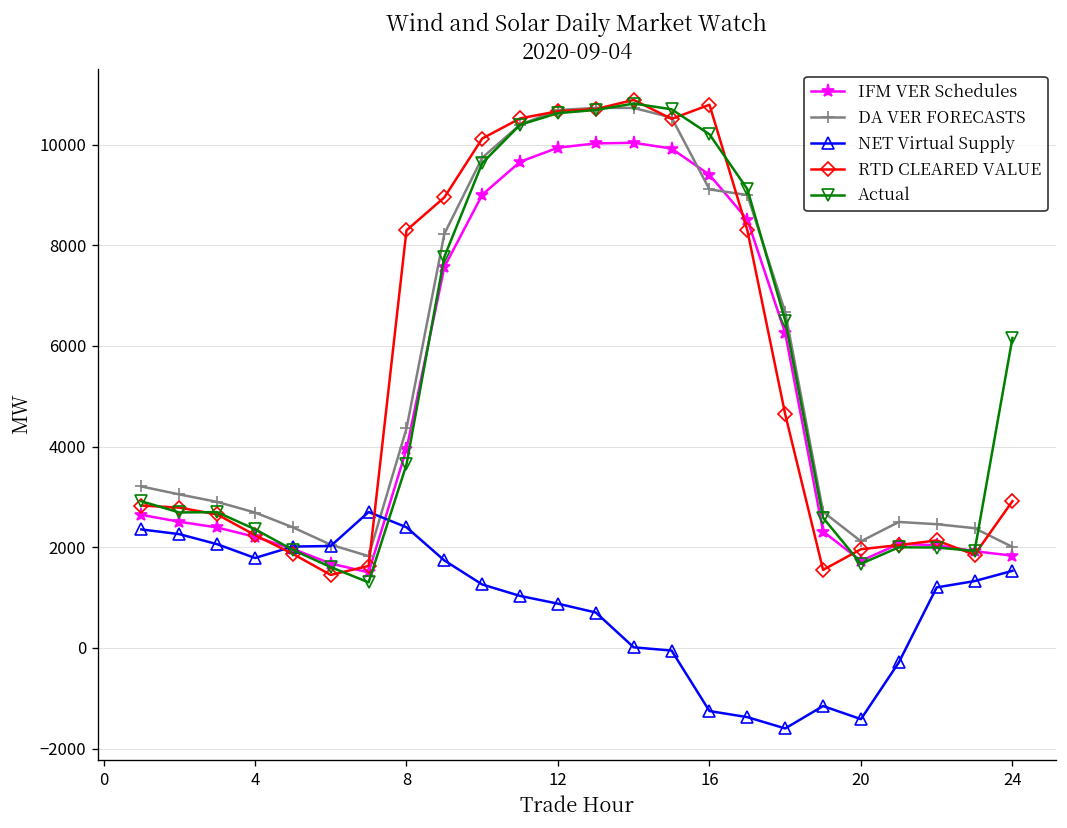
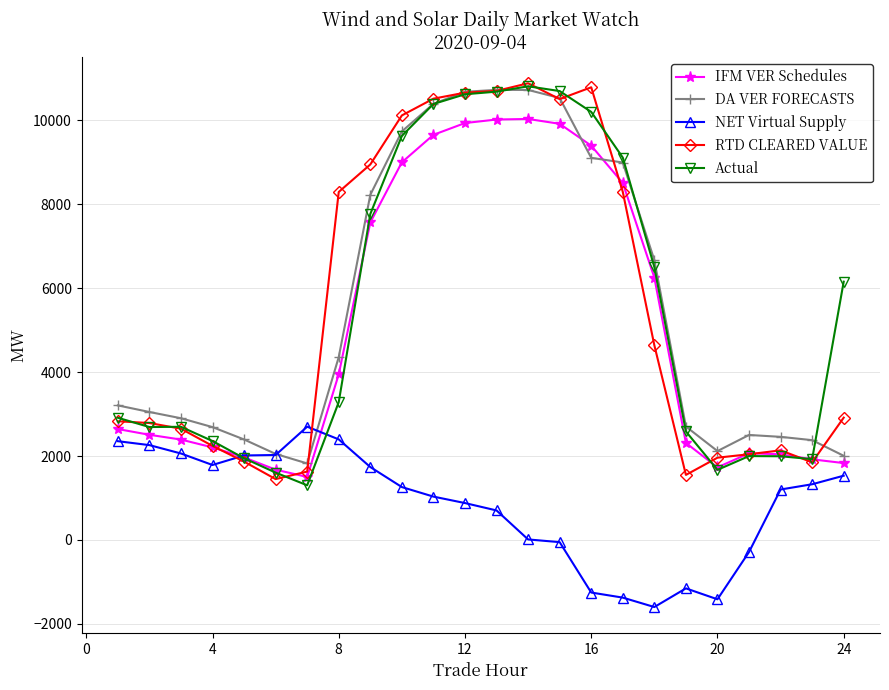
Actual, 8: 3600 -> 3300
